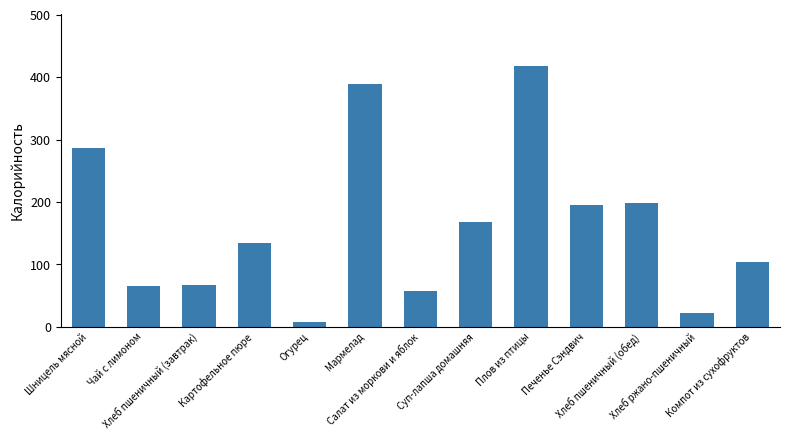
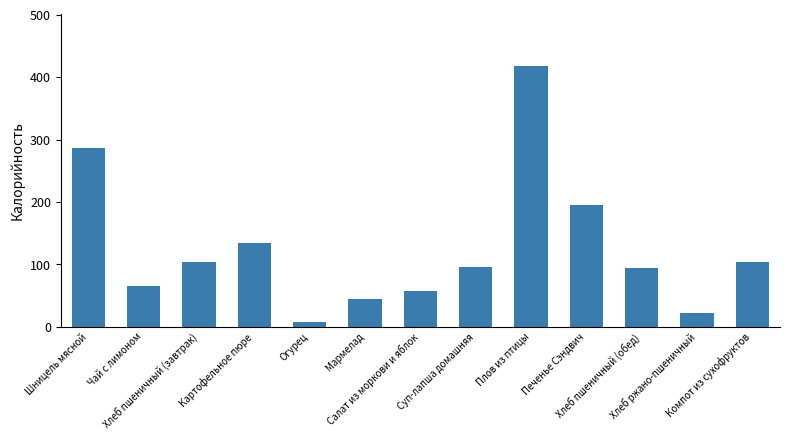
Хлеб пшеничный (завтрак): 70 -> 100
Мармелад: 390 -> 50
Суп-лапша домашняя: 170 -> 100
Хлеб пшеничный (обед): 200 -> 90
